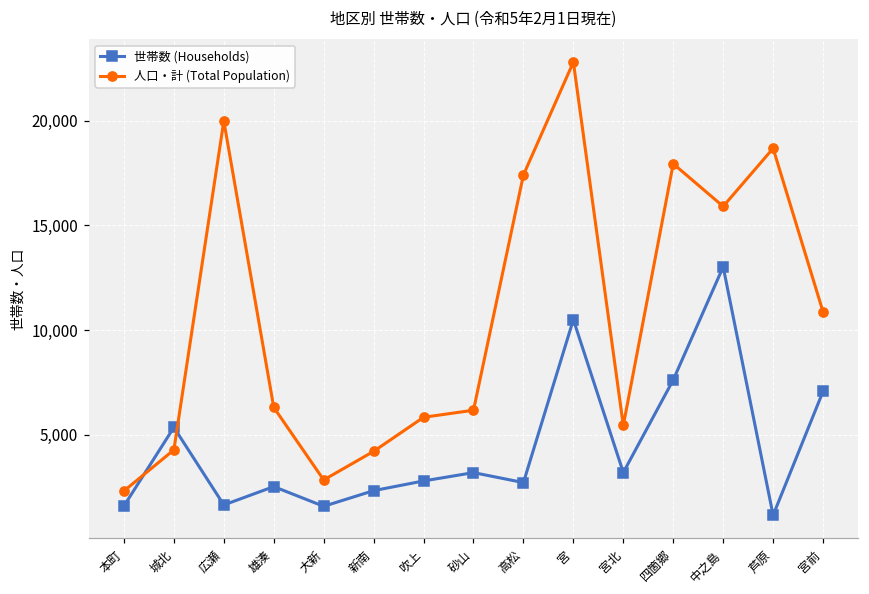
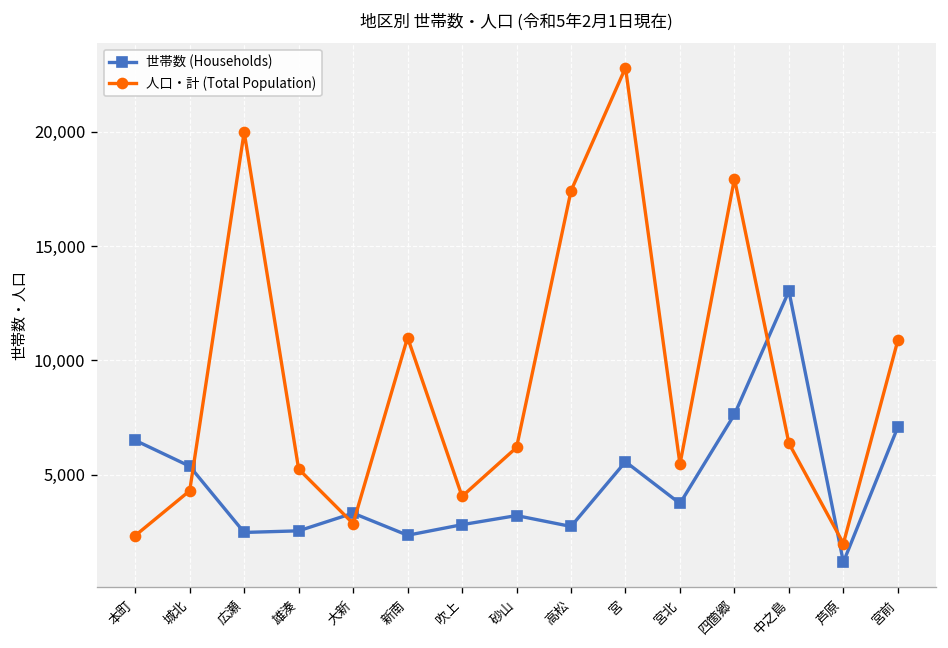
世帯数 (Households), 本町: 1,600 -> 6,500
世帯数 (Households), 広瀬: 1,700 -> 2,500
人口・計 (Total Population), 雄湊: 6,300 -> 5,200
世帯数 (Households), 大新: 1,600 -> 3,300
人口・計 (Total Population), 新南: 4,200 -> 11,000
人口・計 (Total Population), 吹上: 5,800 -> 4,000
世帯数 (Households), 宮: 10,500 -> 5,600
世帯数 (Households), 宮北: 3,200 -> 3,700
人口・計 (Total Population), 中之島: 15,900 -> 6,400
人口・計 (Total Population), 芦原: 18,700 -> 2,000
